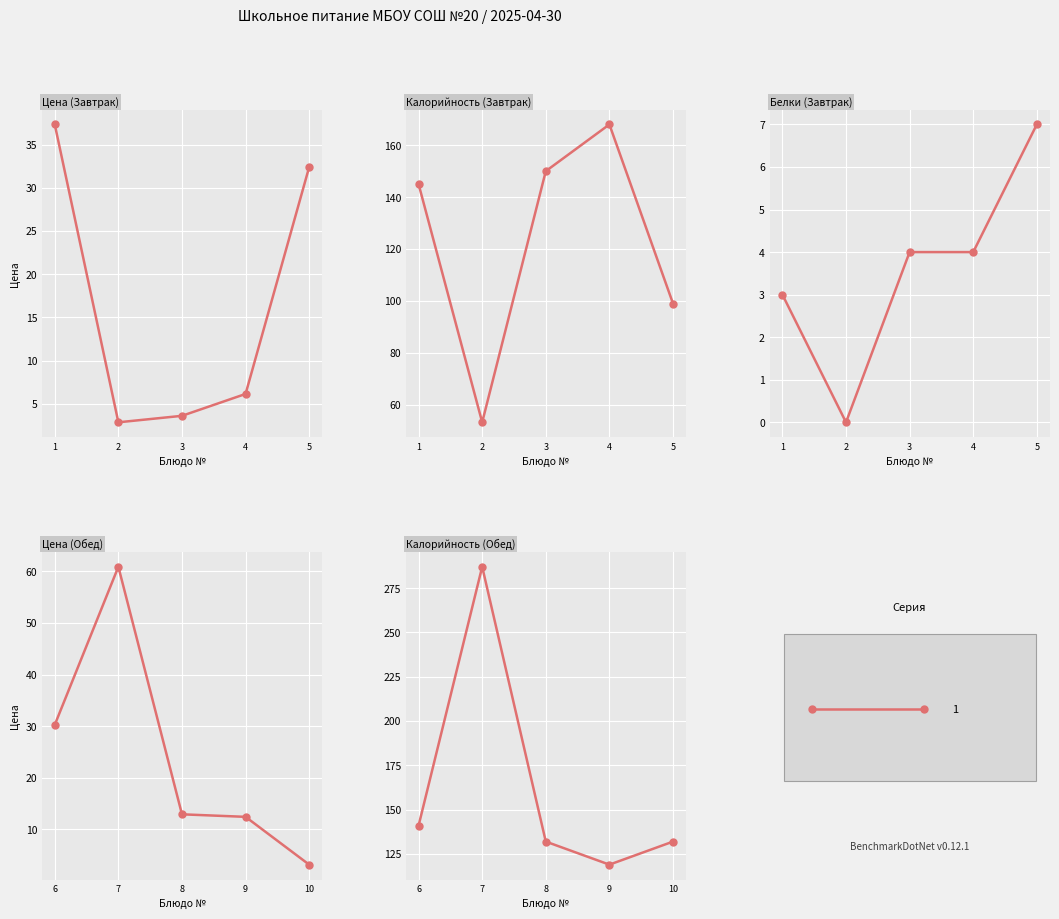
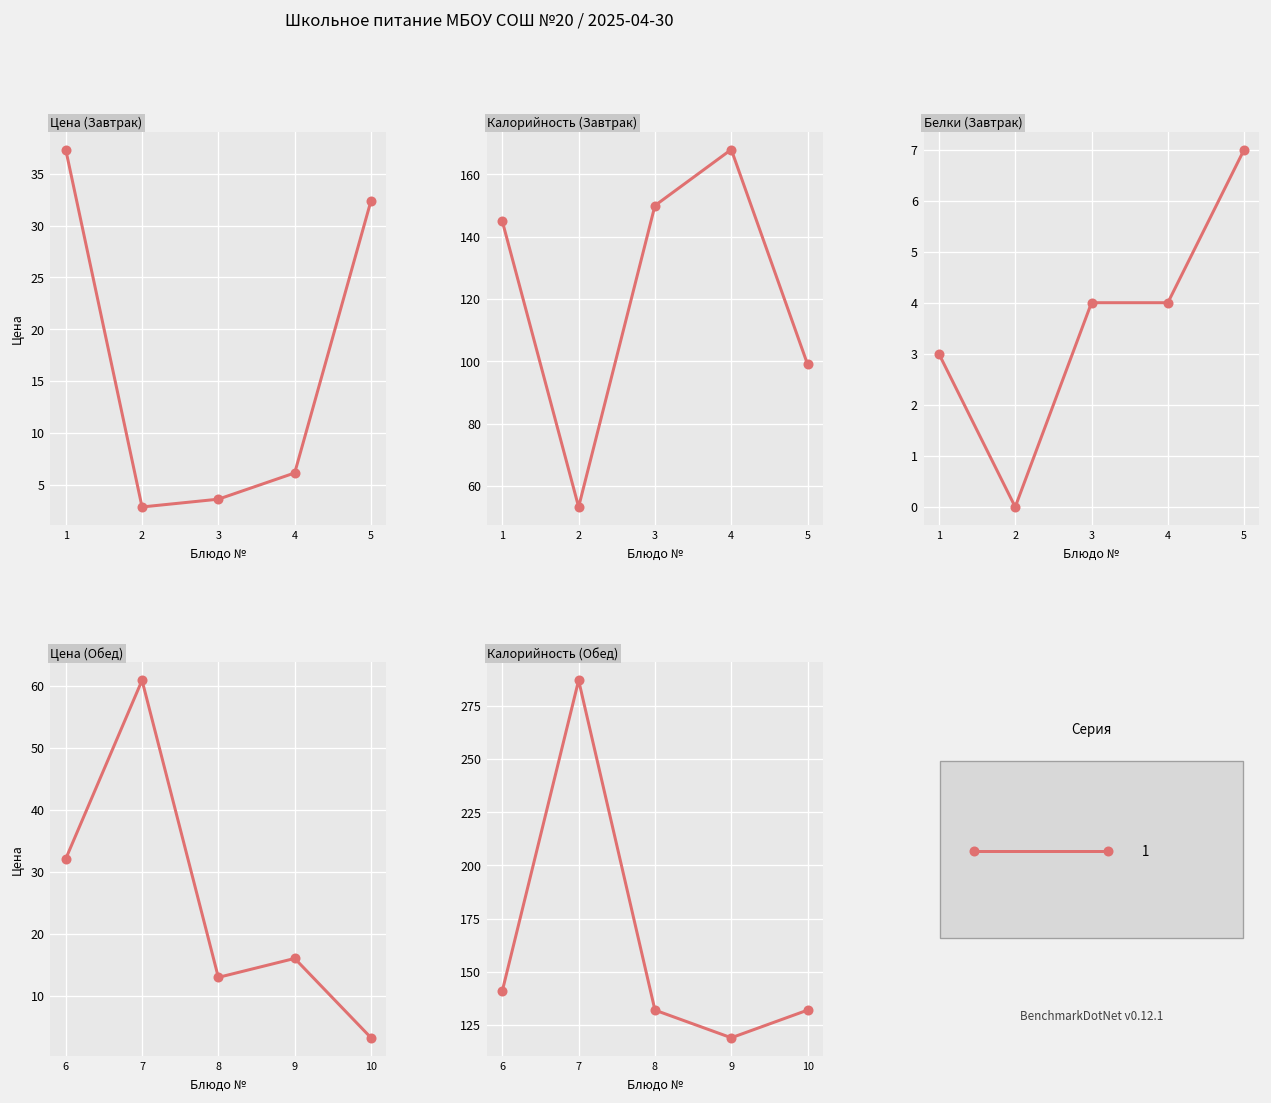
Цена (Обед), 6: 30 -> 32
Цена (Обед), 9: 12 -> 16
